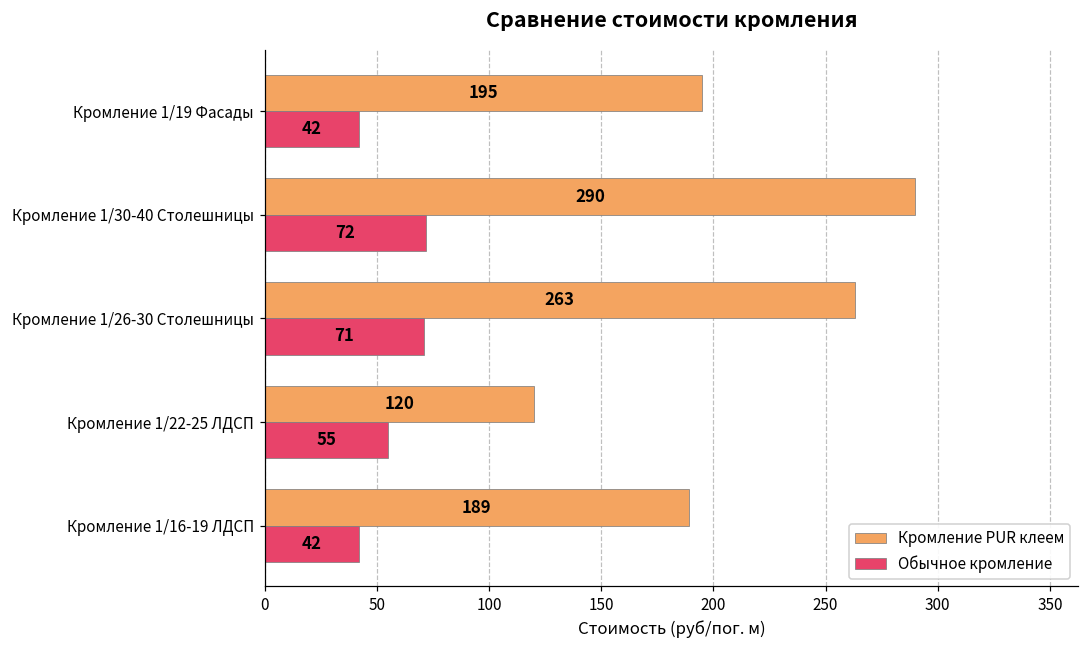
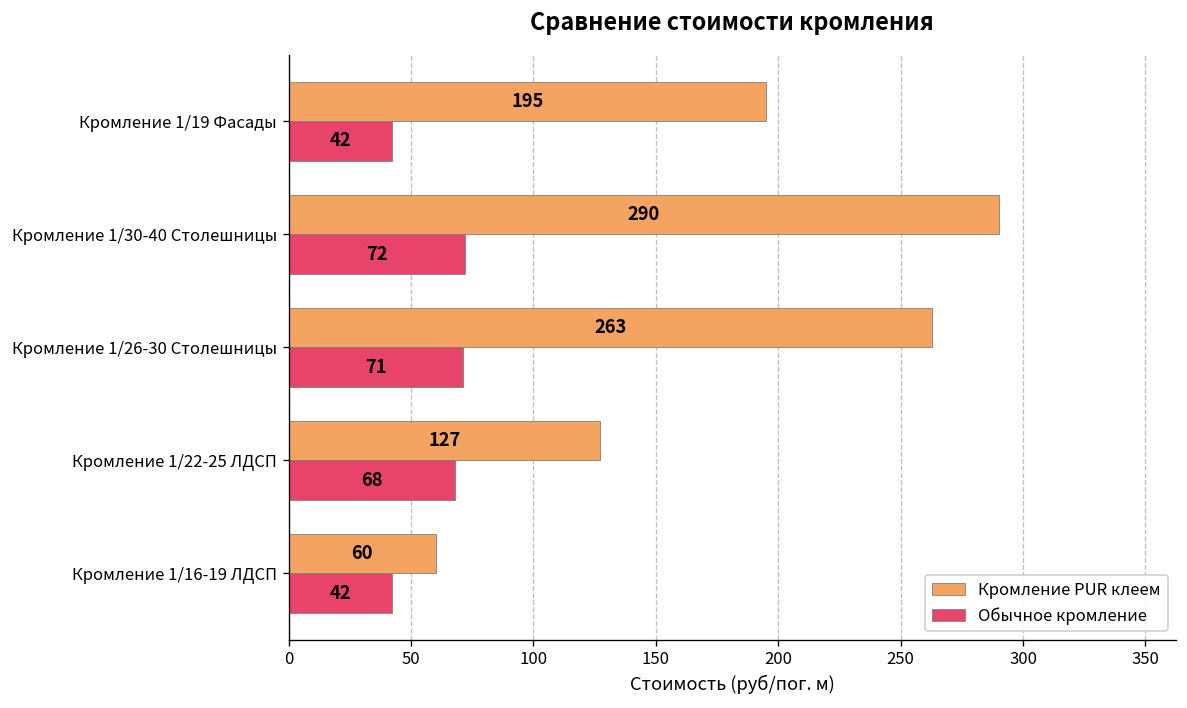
Кромление PUR клеем, Кромление 1/22-25 ЛДСП: 120 -> 127
Обычное кромление, Кромление 1/22-25 ЛДСП: 55 -> 68
Кромление PUR клеем, Кромление 1/16-19 ЛДСП: 189 -> 60
